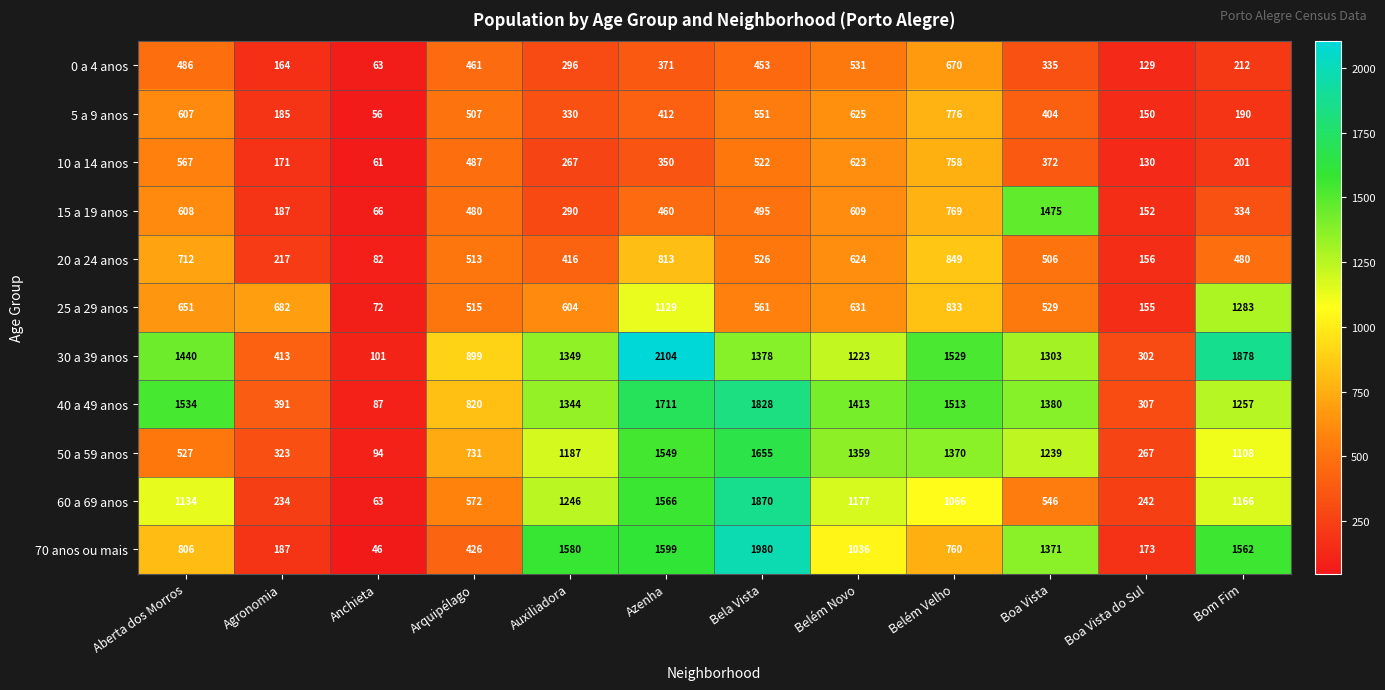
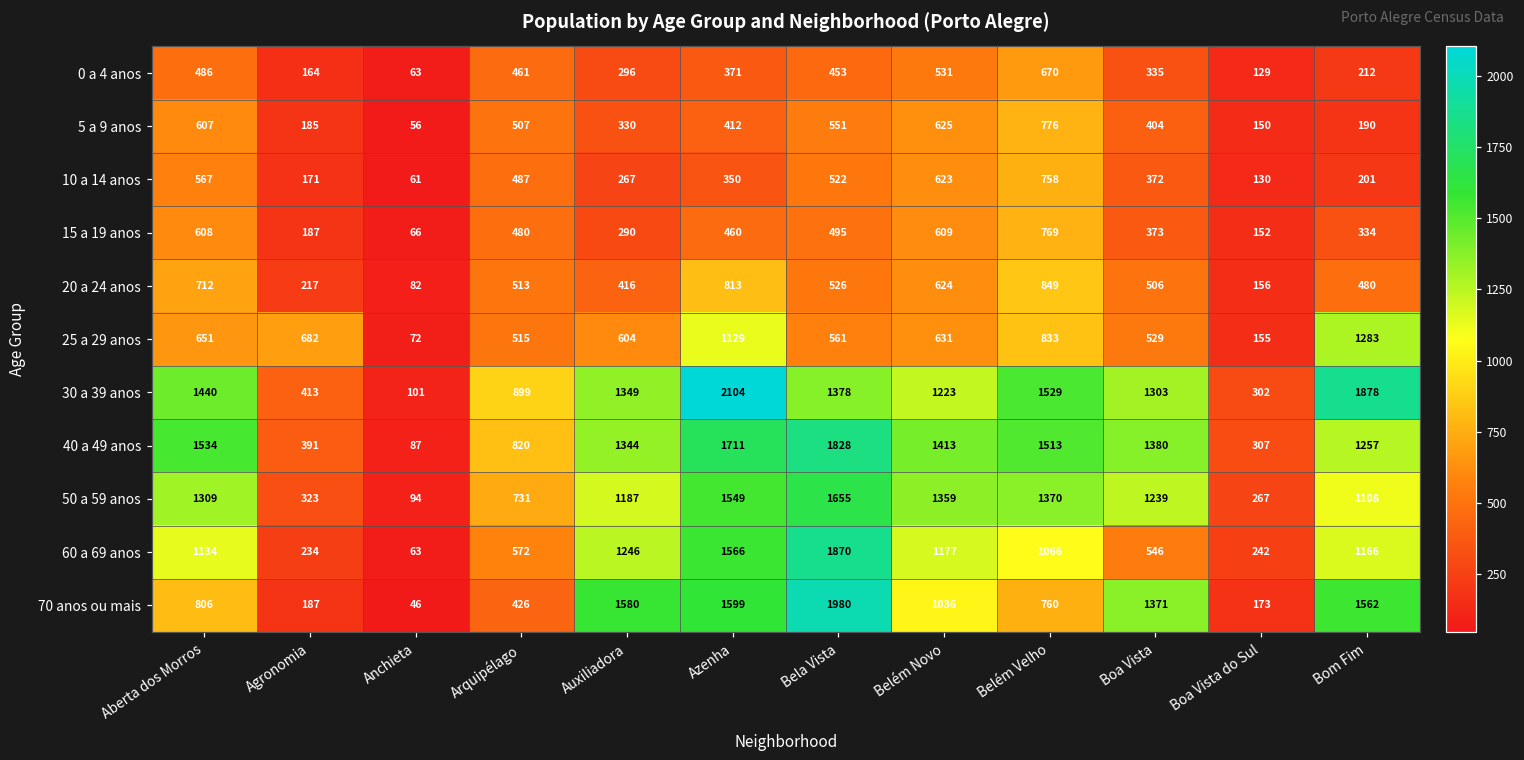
15 a 19 anos, Boa Vista: 1475 -> 373
50 a 59 anos, Aberta dos Morros: 527 -> 1309
